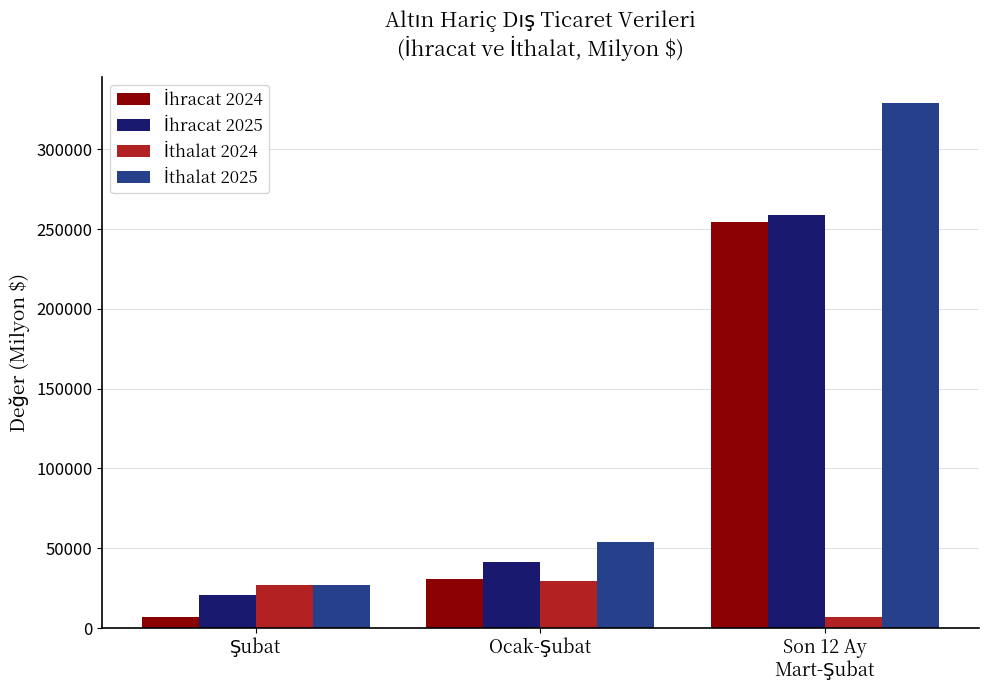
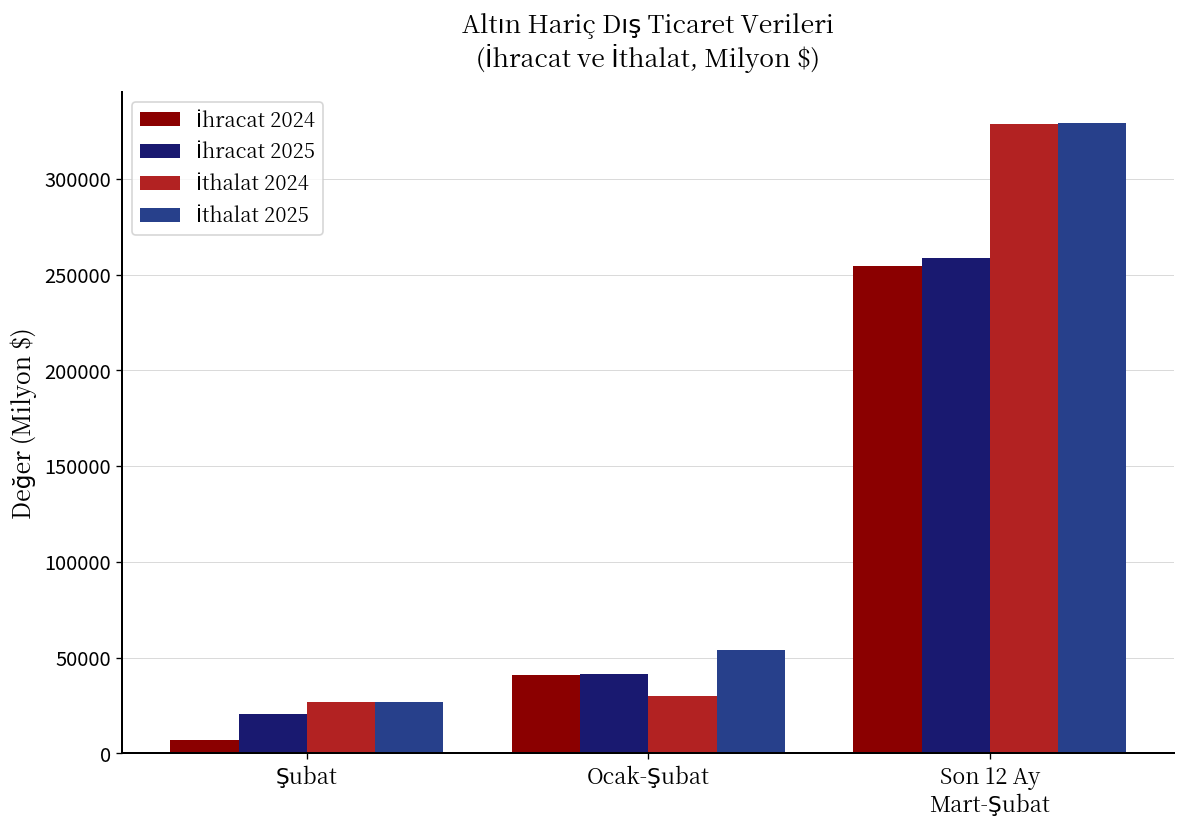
İhracat 2024, Ocak-Şubat: 31000 -> 41000
İthalat 2024, Son 12 Ay Mart-Şubat: 7000 -> 328000
